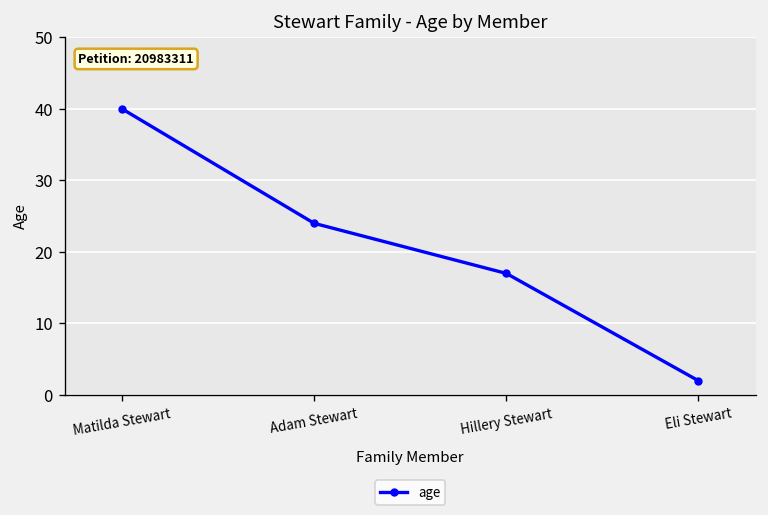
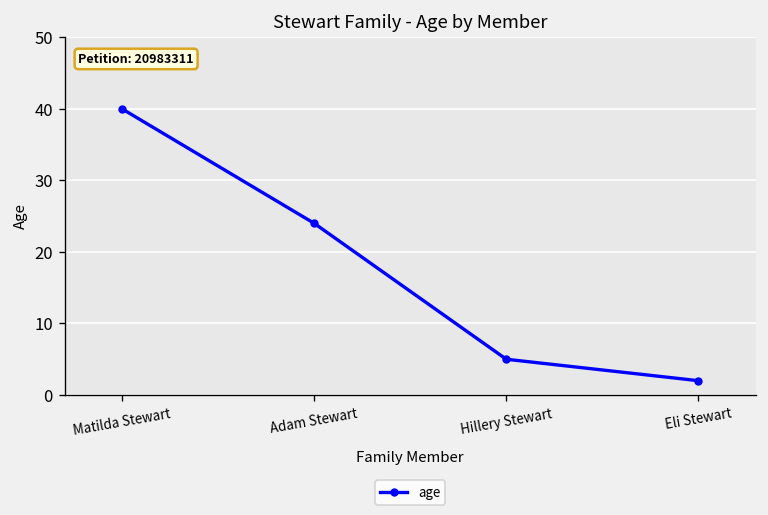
Hillery Stewart: 17 -> 5
